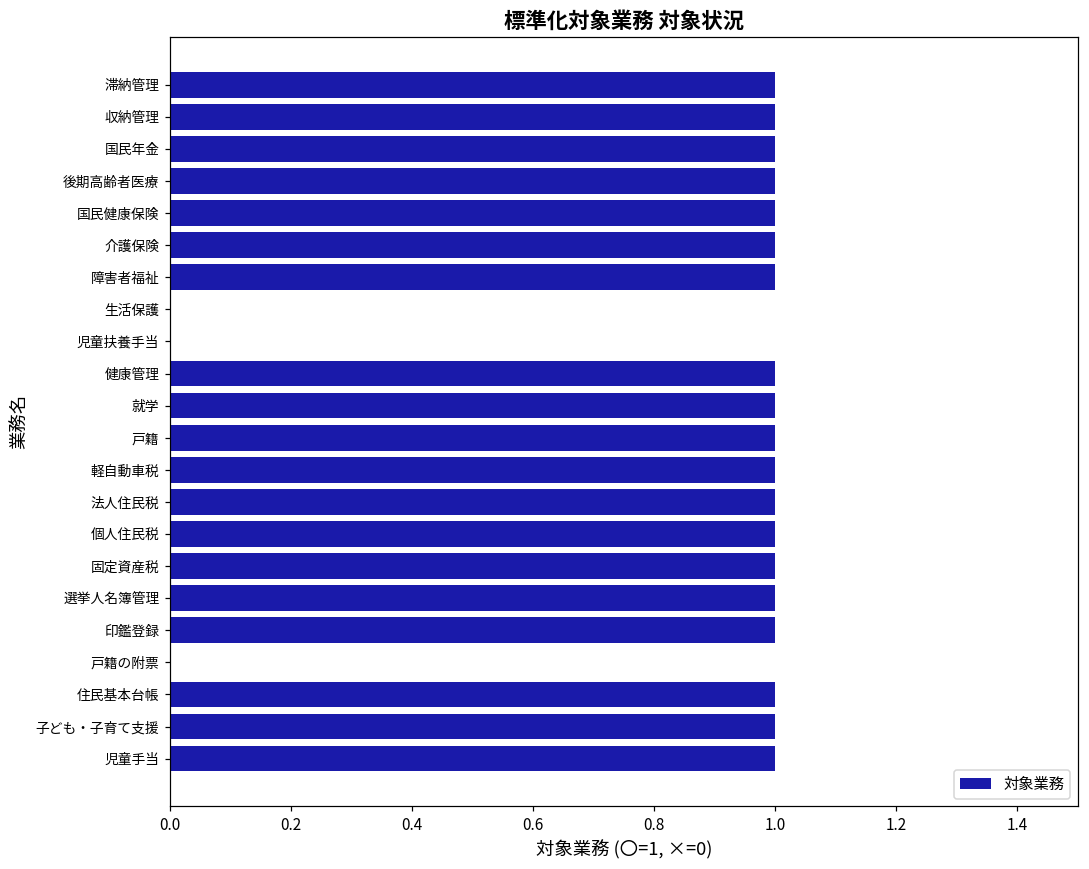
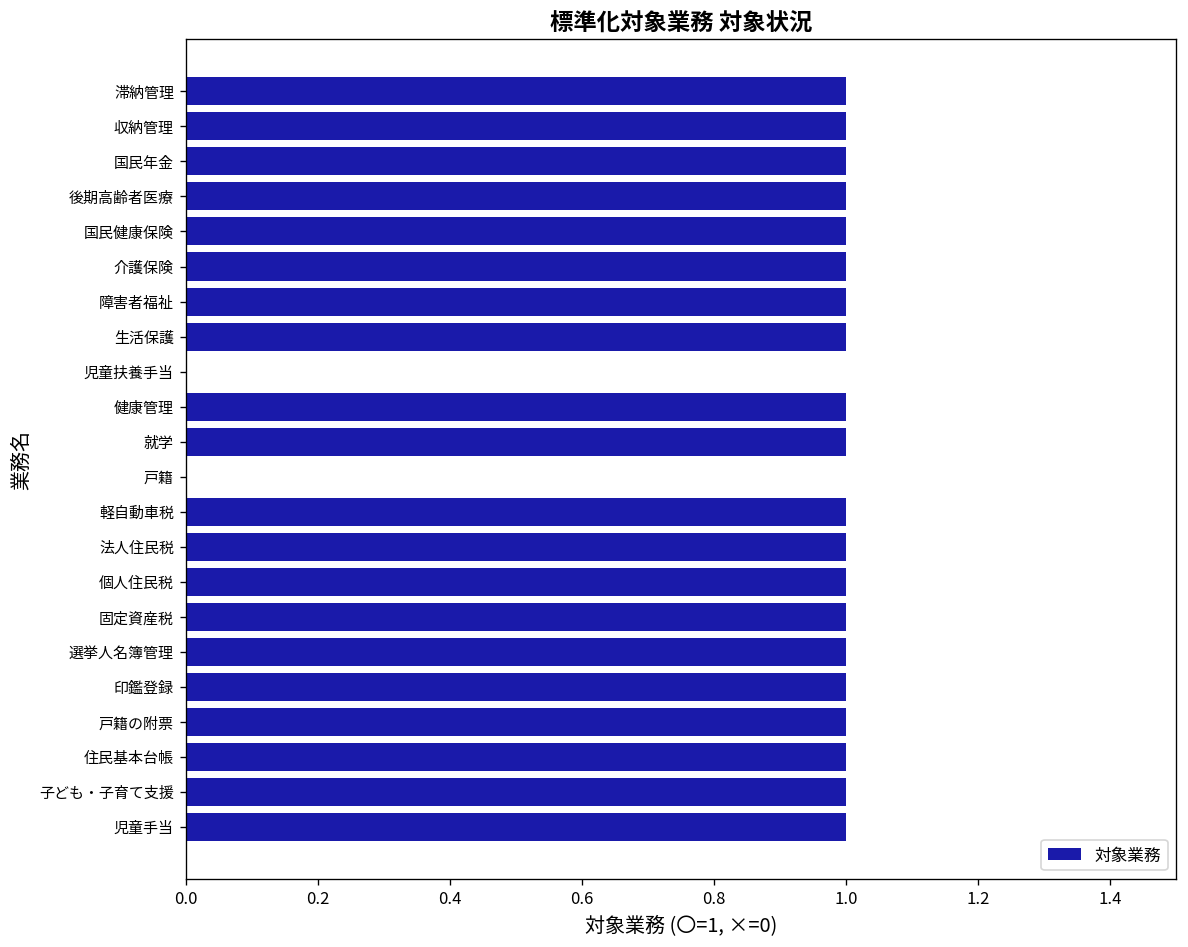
生活保護: 0 -> 1
戸籍: 1 -> 0
戸籍の附票: 0 -> 1
